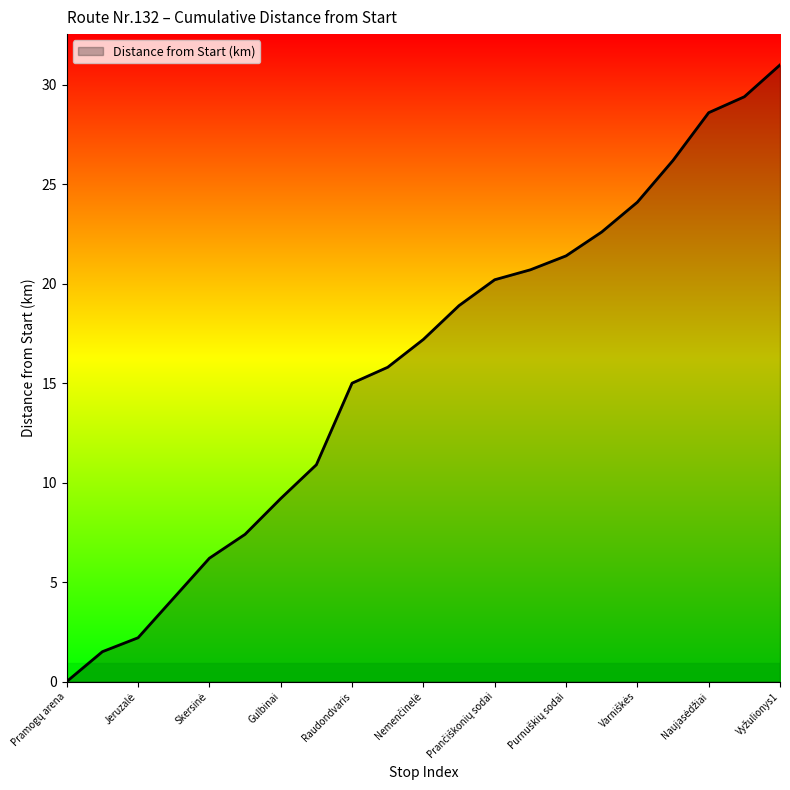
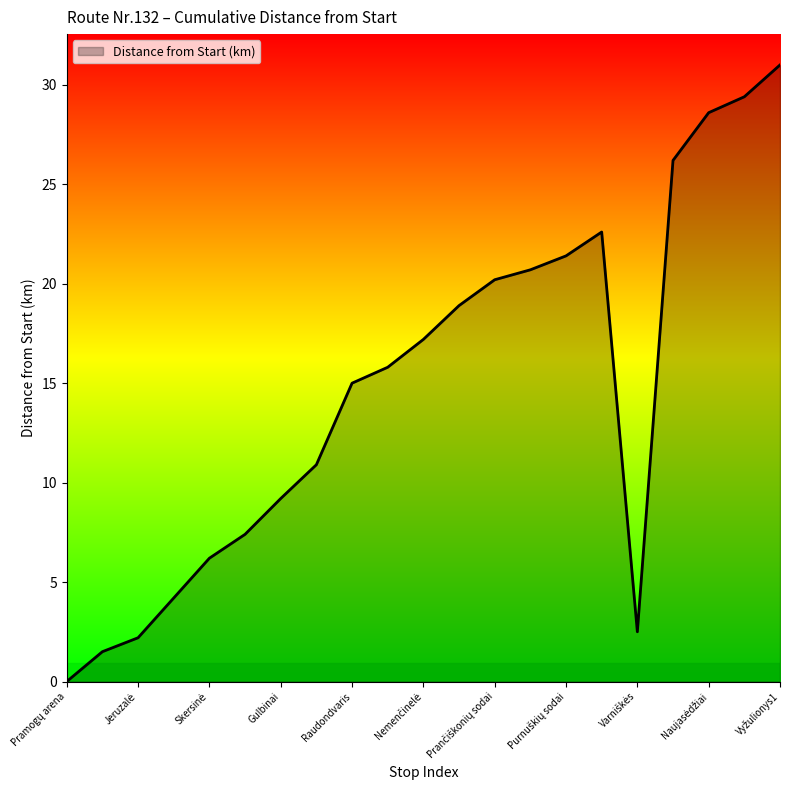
Varniškės: 24.1 -> 2.5
